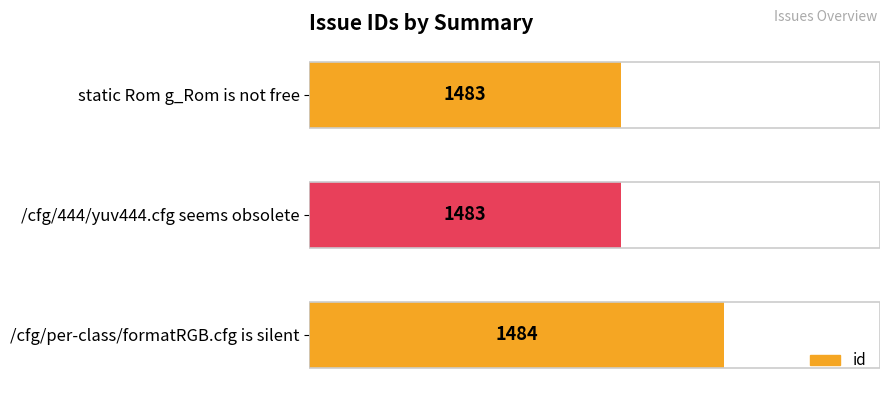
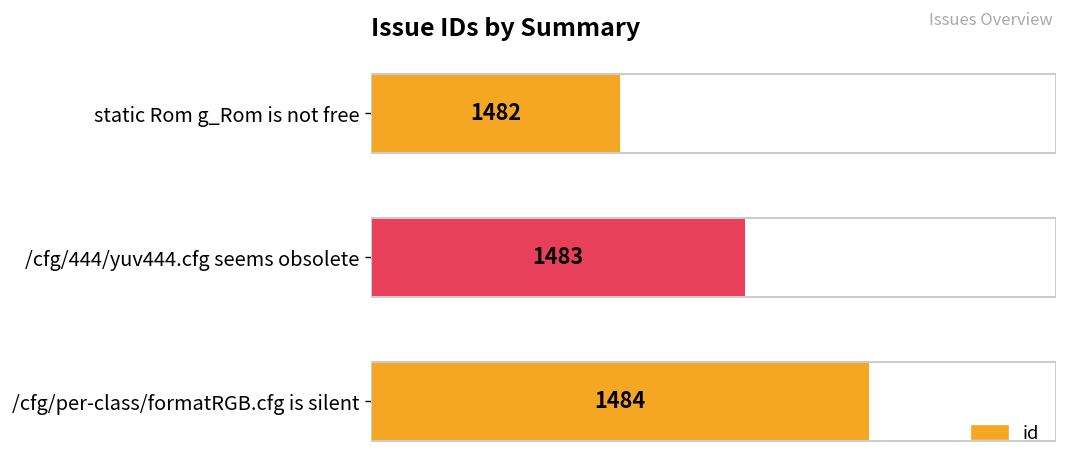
static Rom g_Rom is not free: 1483 -> 1482
